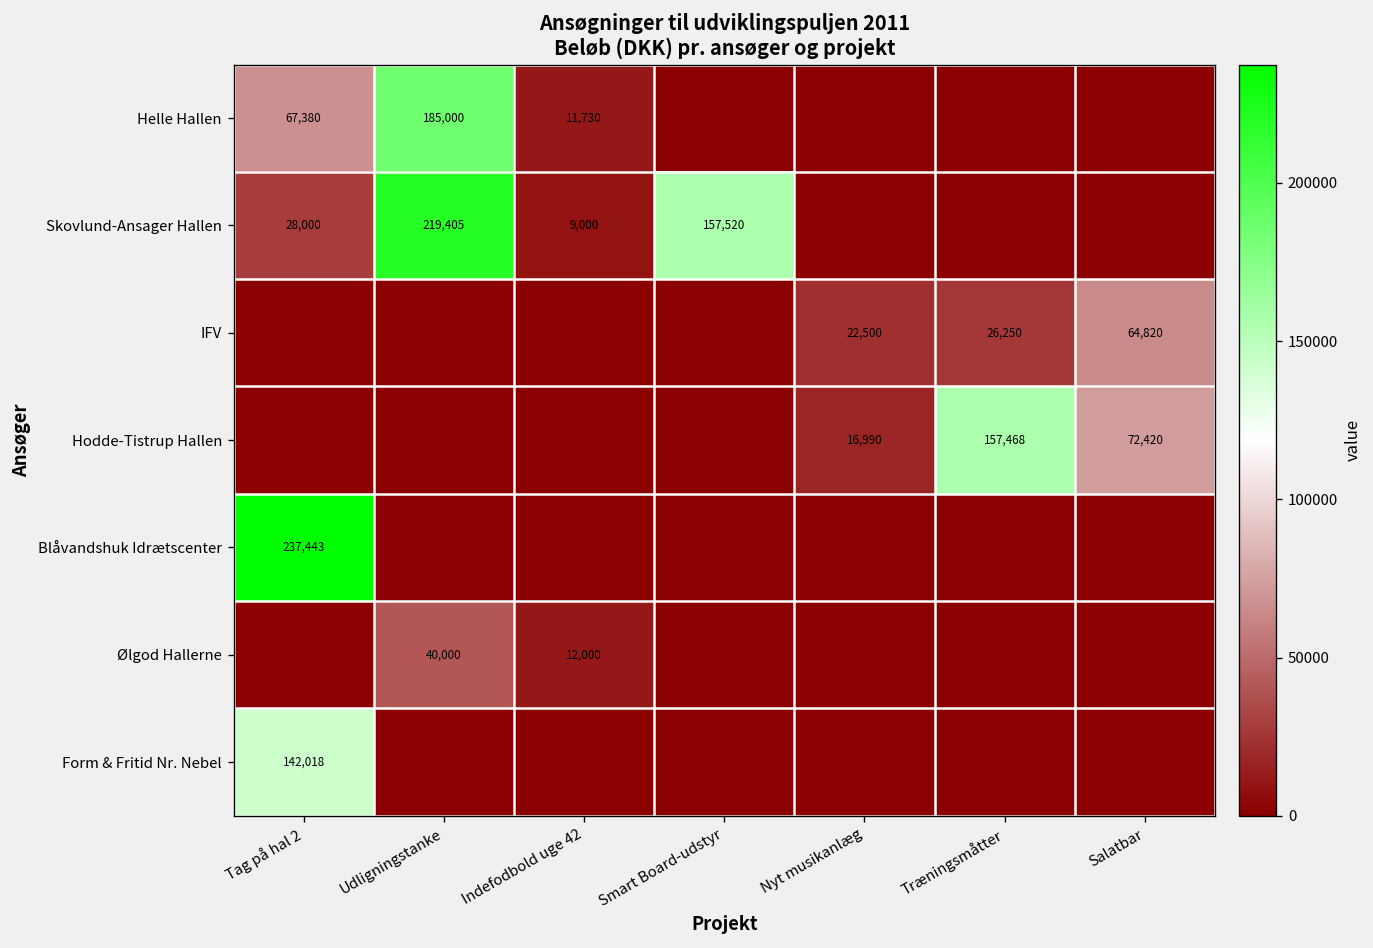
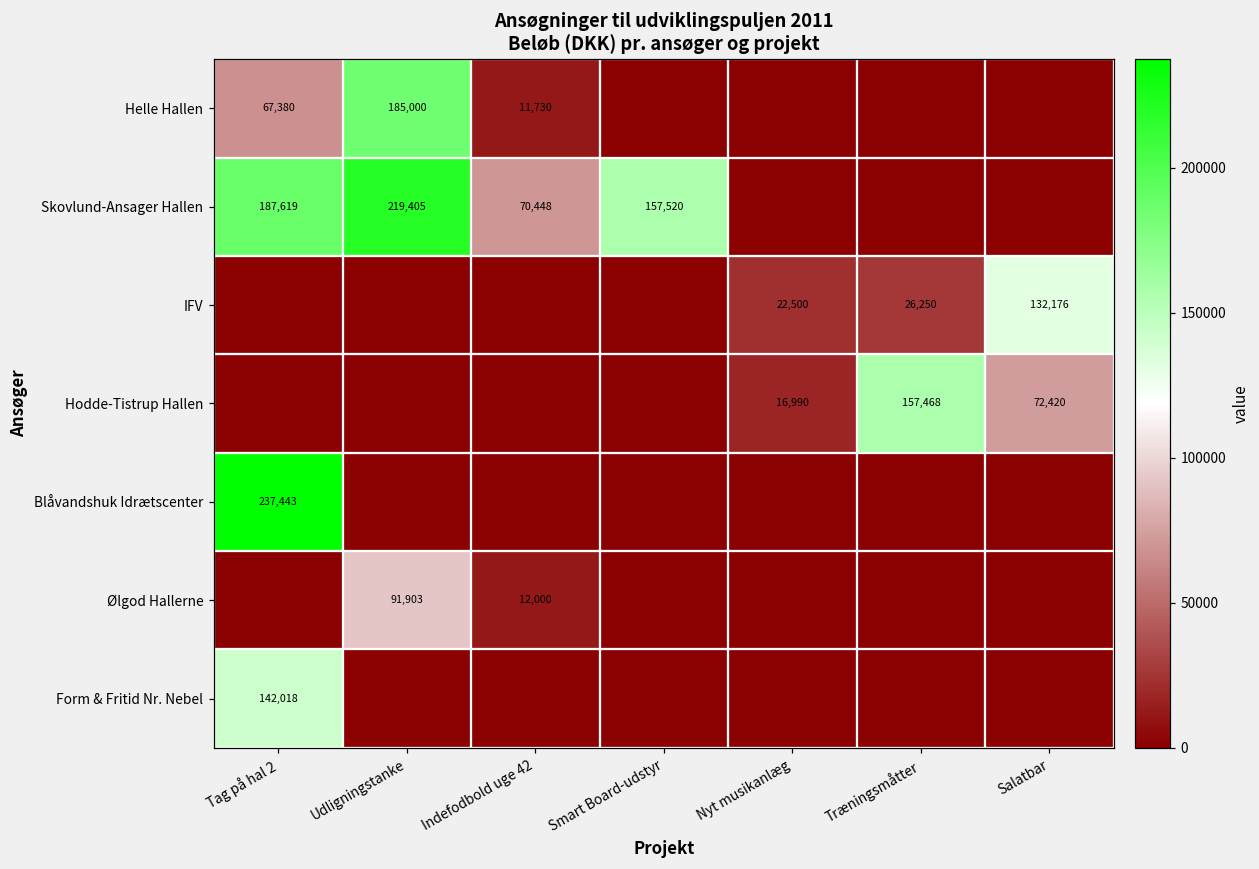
Skovlund-Ansager Hallen, Tag på hal 2: 28,000 -> 187,619
Skovlund-Ansager Hallen, Indefodbold uge 42: 9,000 -> 70,448
IFV, Salatbar: 64,820 -> 132,176
Ølgod Hallerne, Udligningstanke: 40,000 -> 91,903
